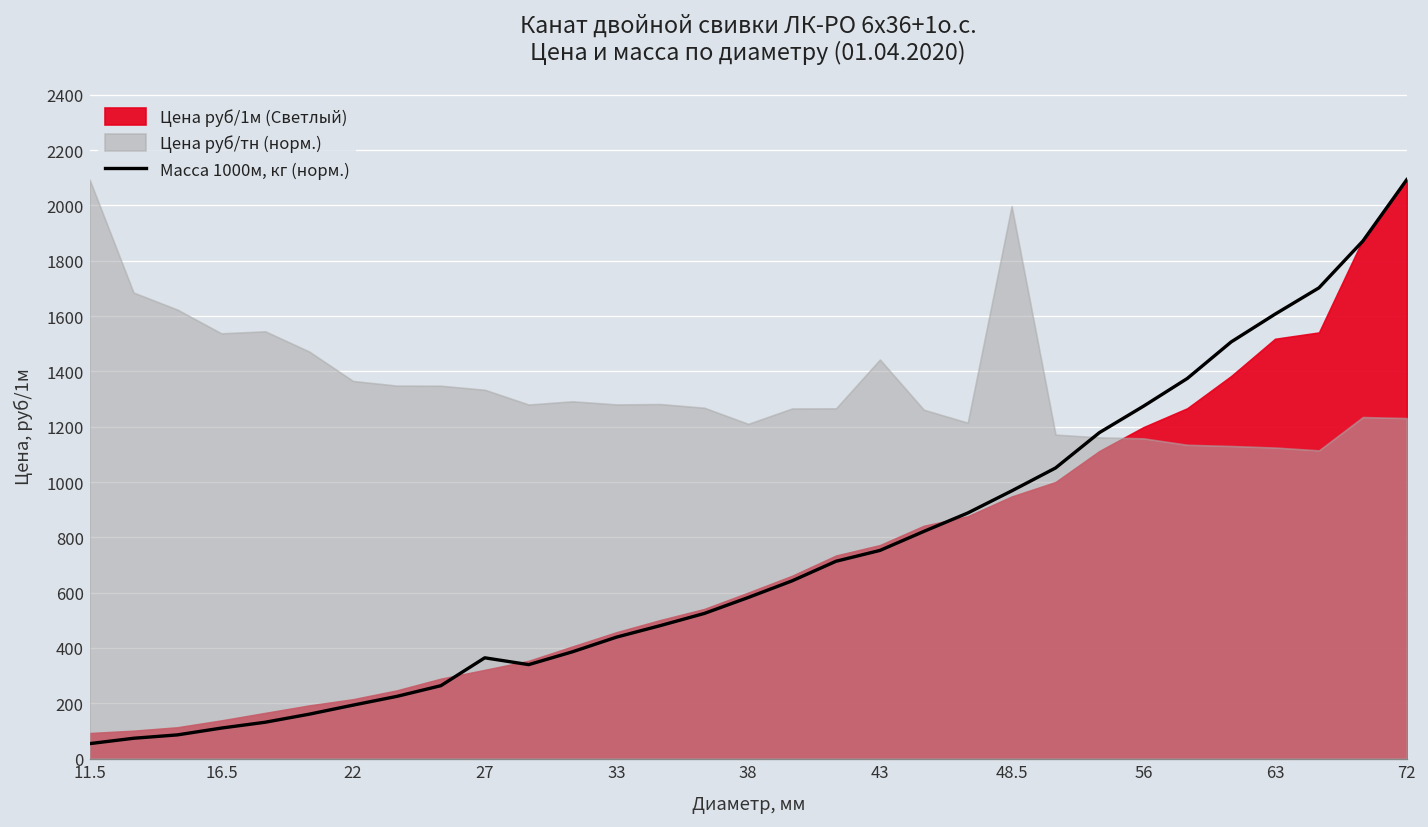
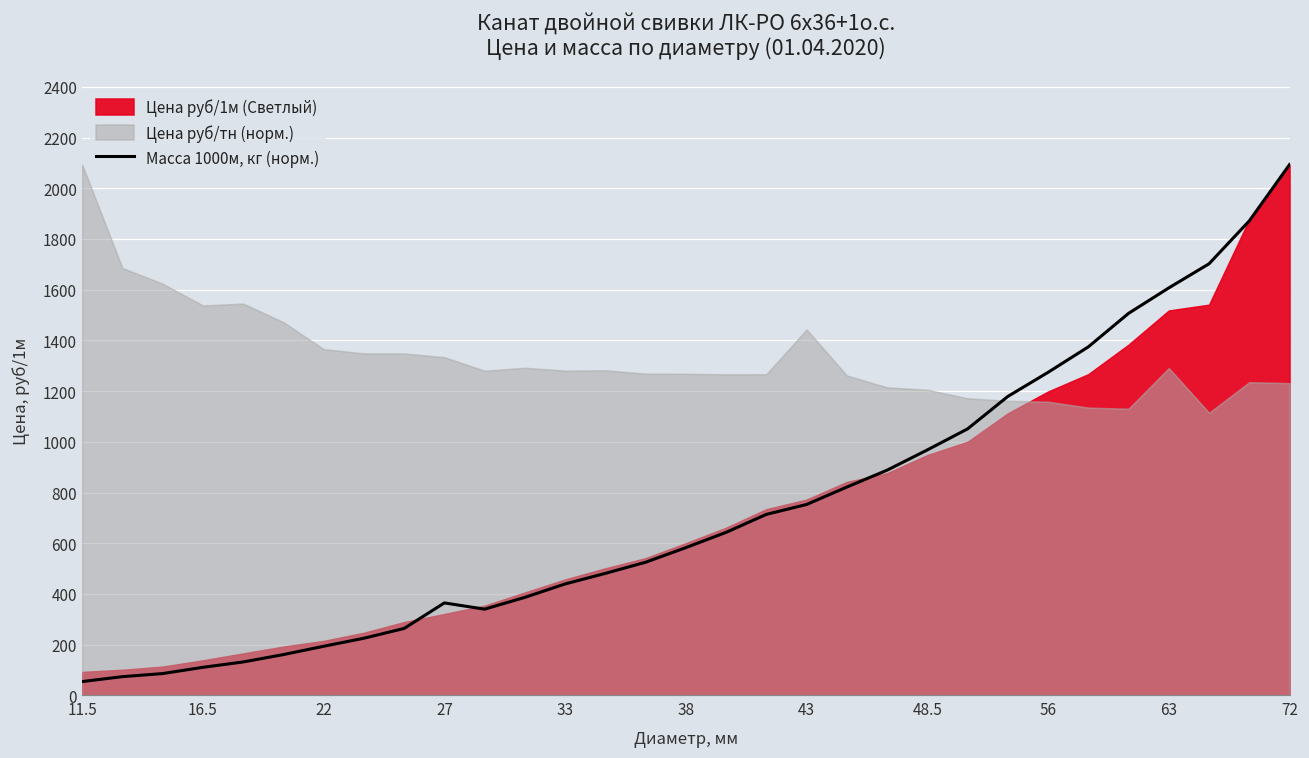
Цена руб/тн (норм.), 38: 1210 -> 1270
Цена руб/тн (норм.), 48.5: 2000 -> 1210
Цена руб/тн (норм.), 63: 1120 -> 1290
